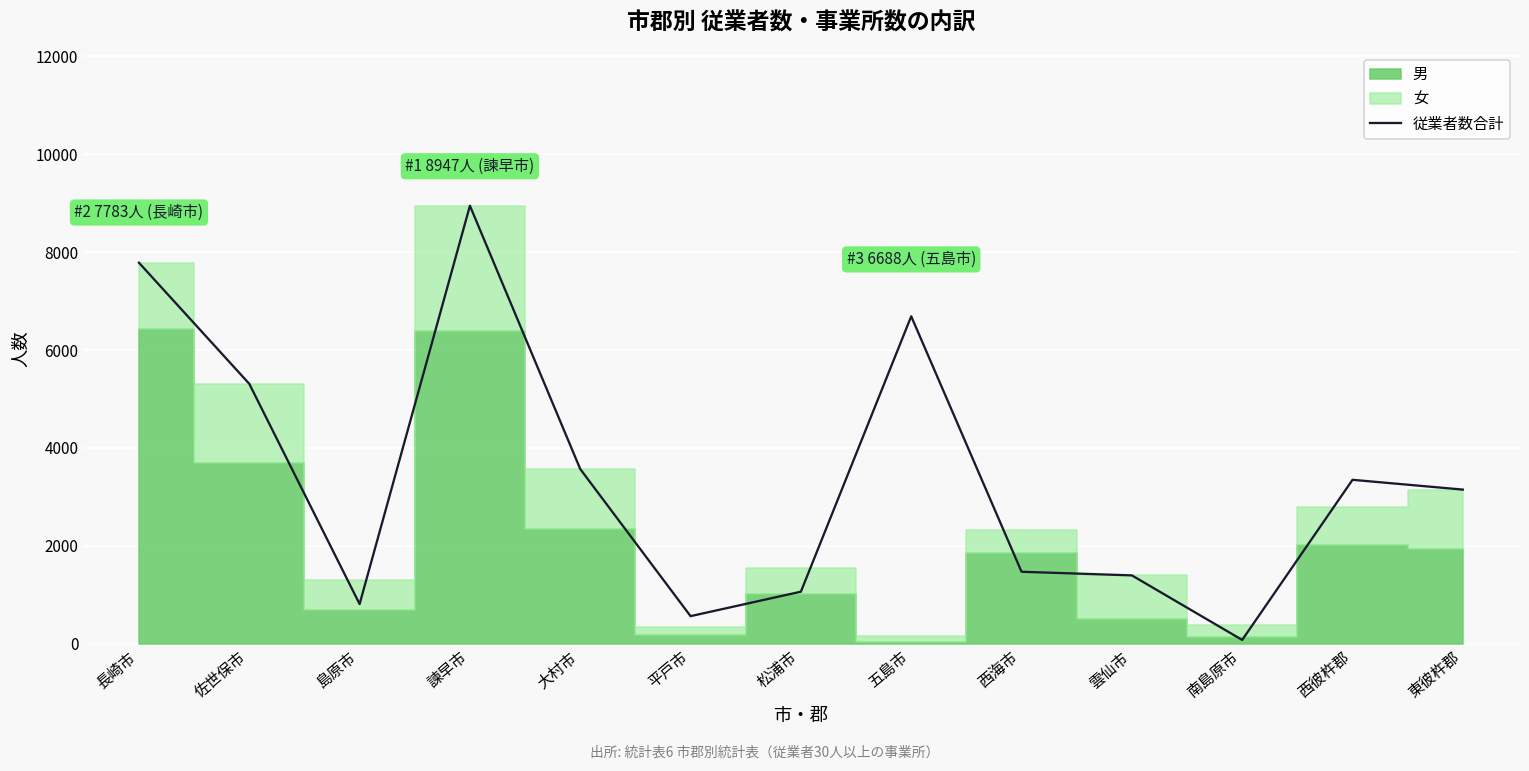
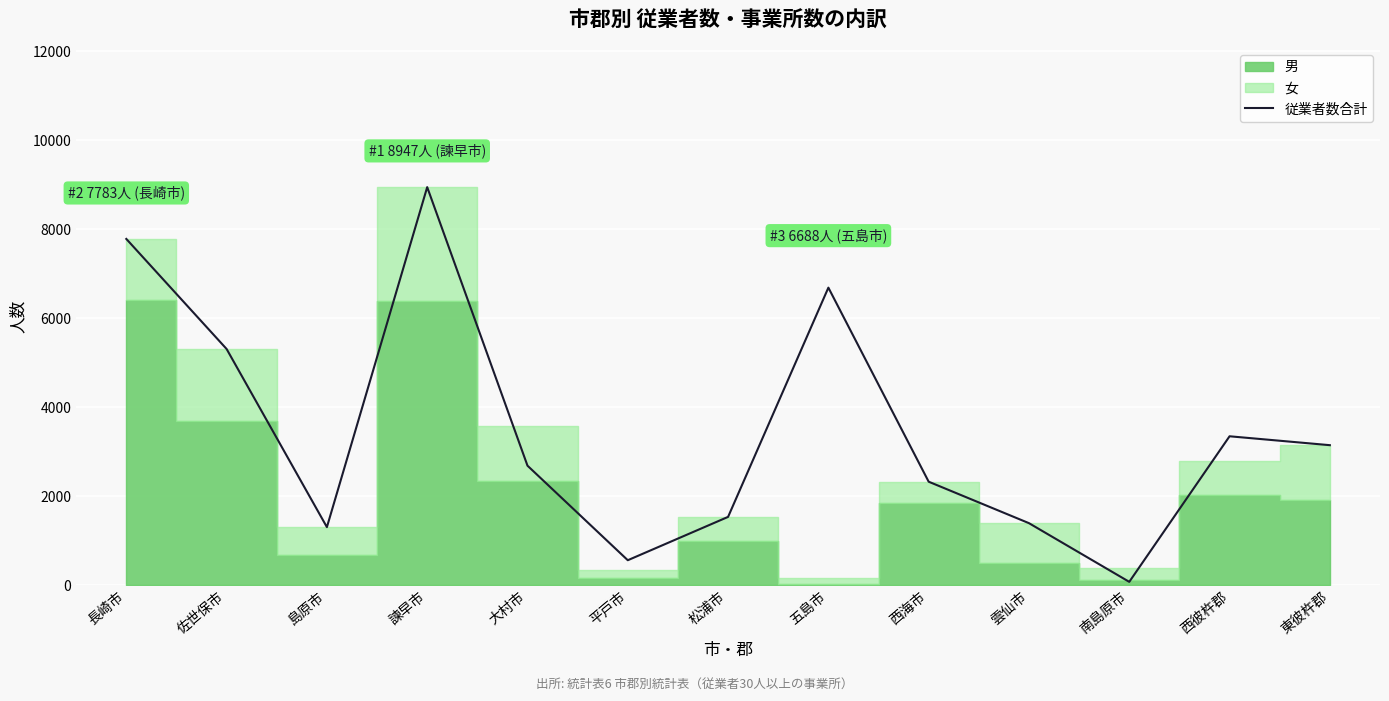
従業者数合計, 島原市: 800 -> 1300
従業者数合計, 大村市: 3600 -> 2700
従業者数合計, 松浦市: 1100 -> 1500
従業者数合計, 西海市: 1500 -> 2300
